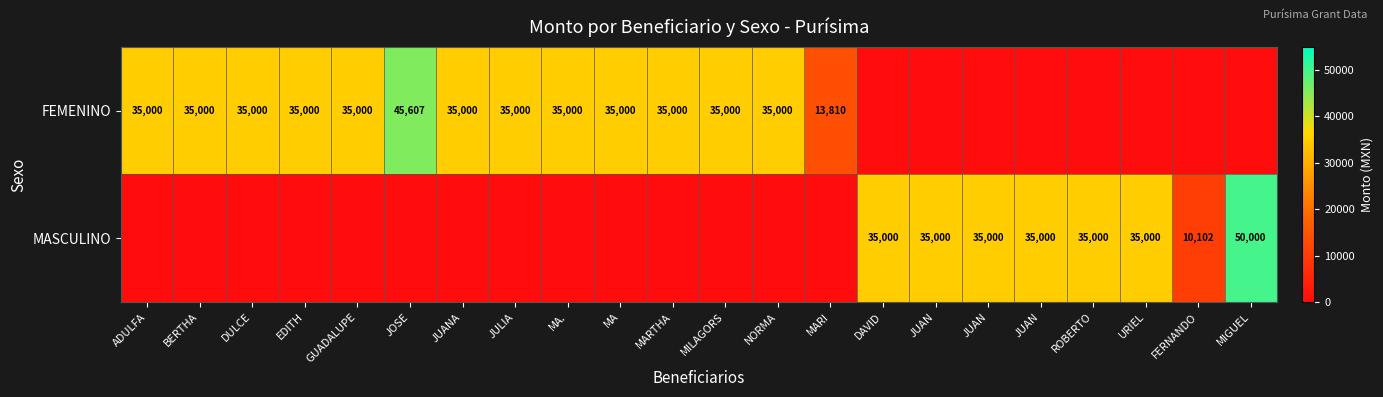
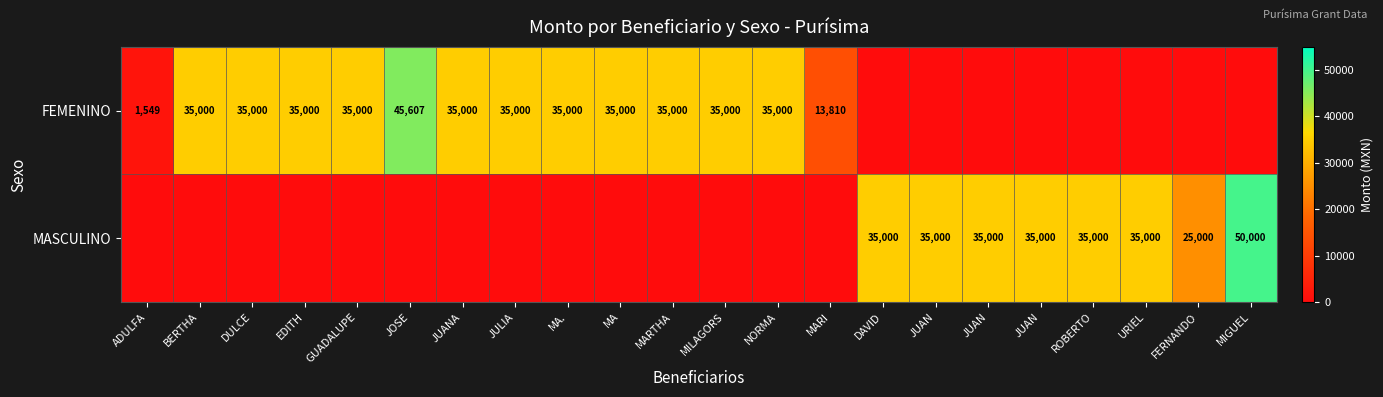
FEMENINO, ADULFA: 35,000 -> 1,549
MASCULINO, FERNANDO: 10,102 -> 25,000
